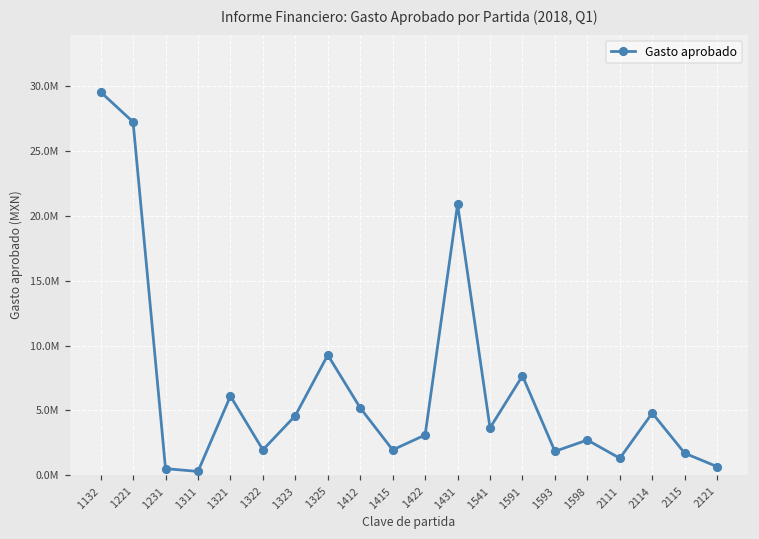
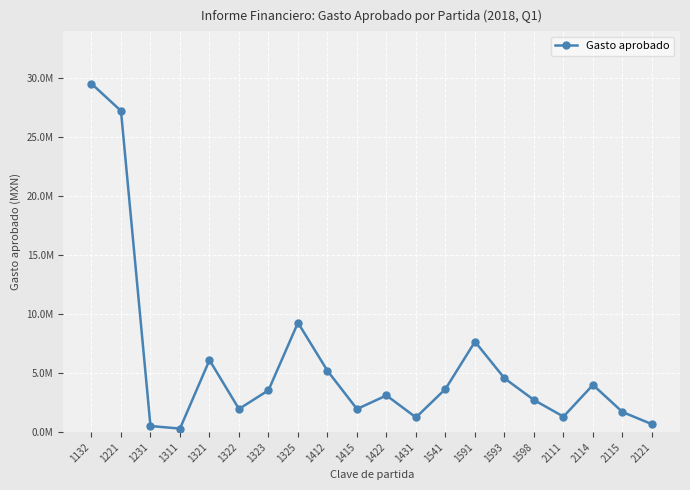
1323: 4600000 -> 3500000
1431: 20900000 -> 1200000
1593: 1800000 -> 4600000
2114: 4800000 -> 4000000
